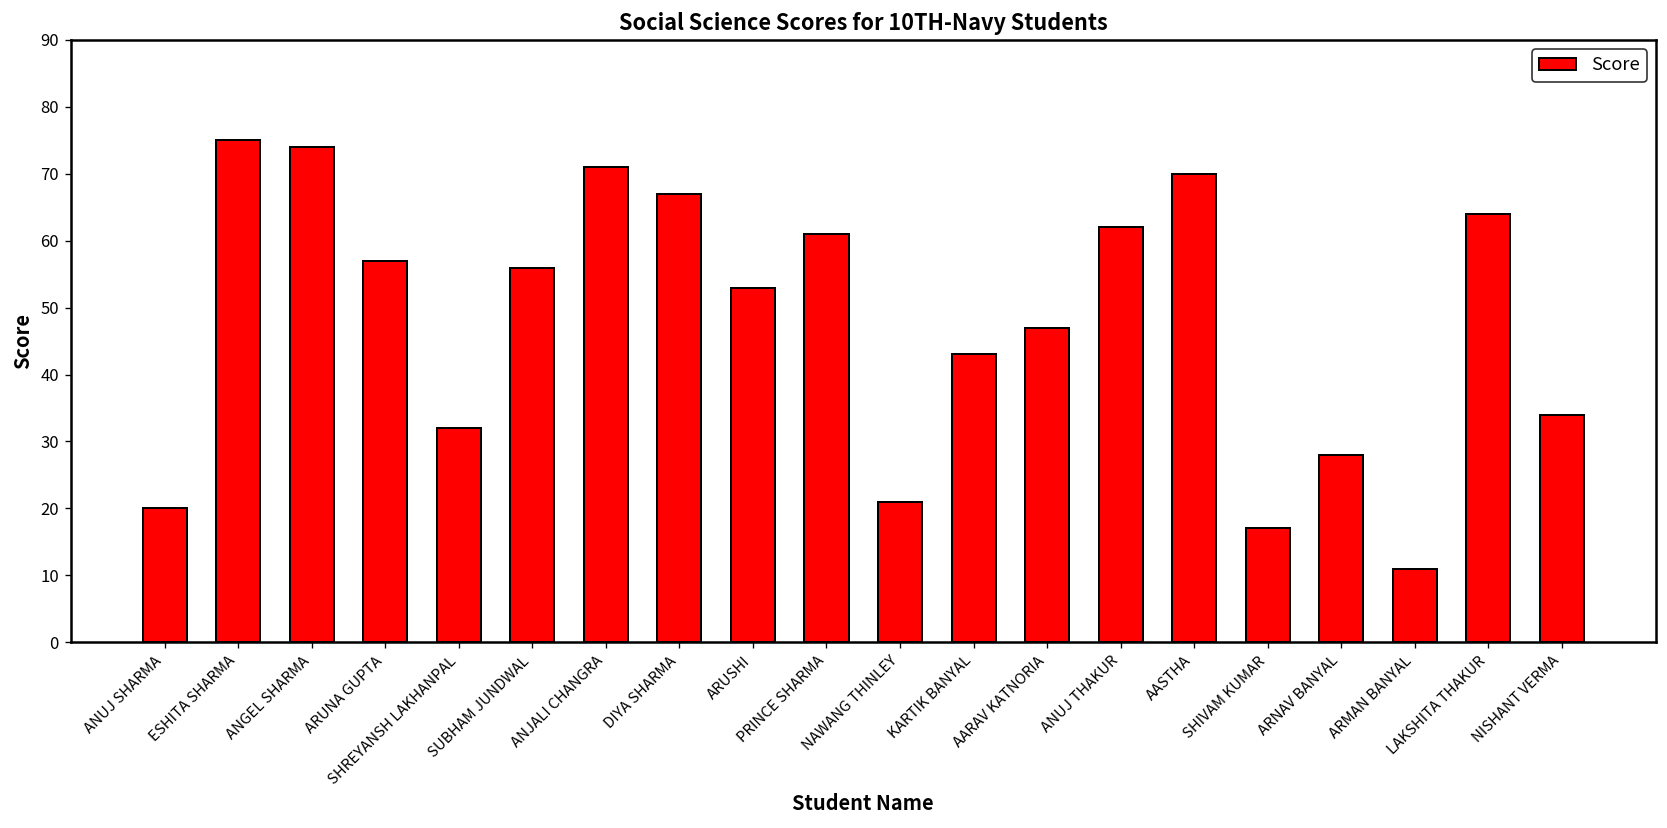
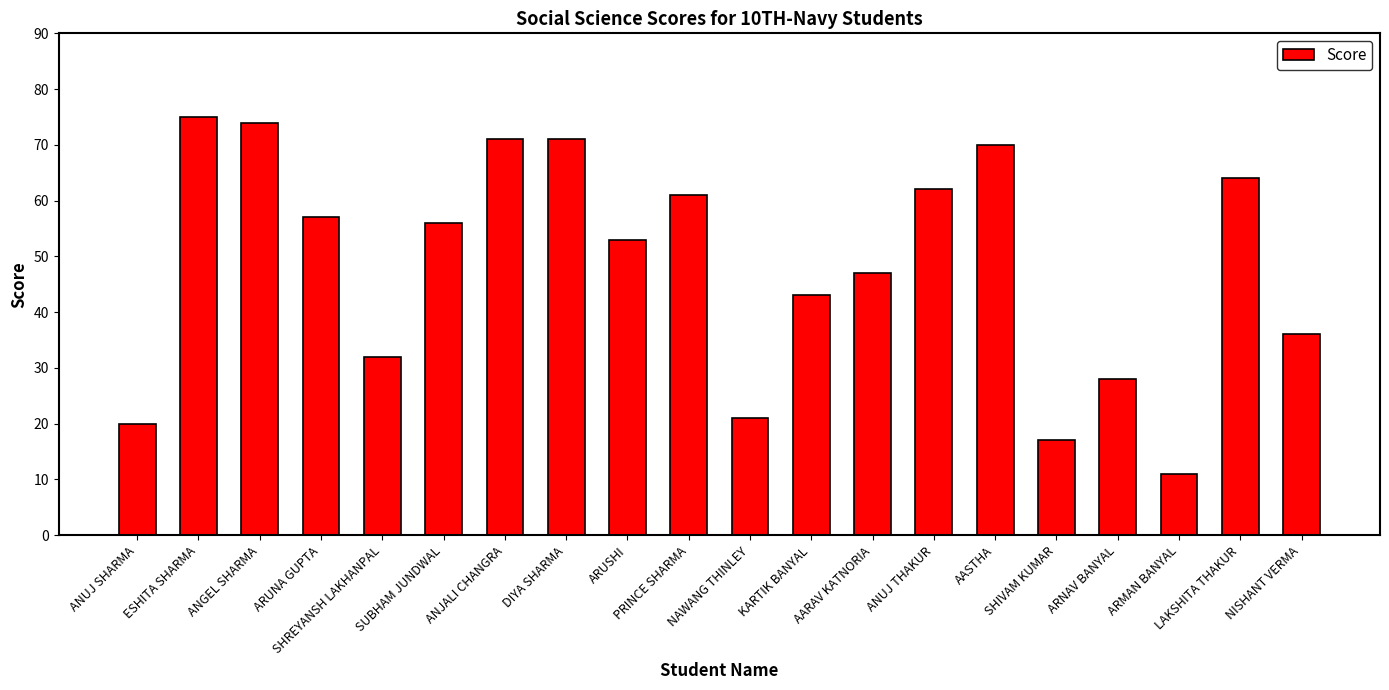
DIYA SHARMA: 67 -> 71
NISHANT VERMA: 34 -> 36
